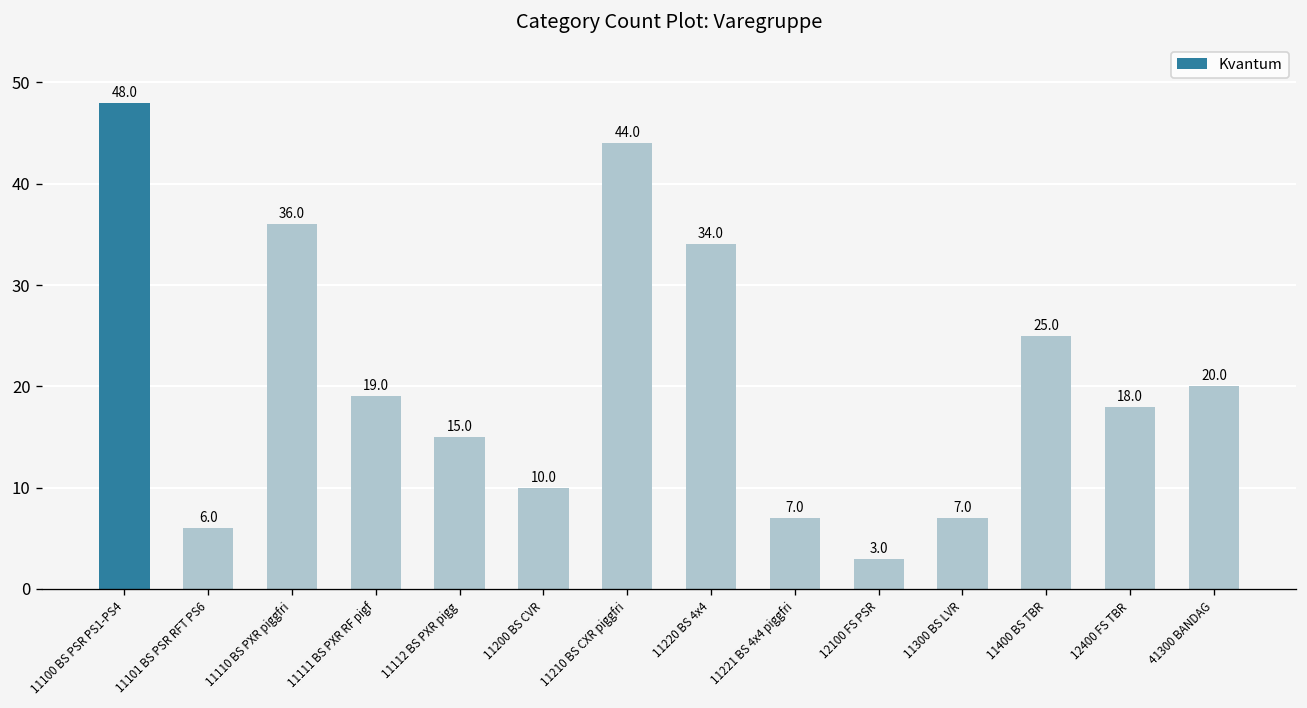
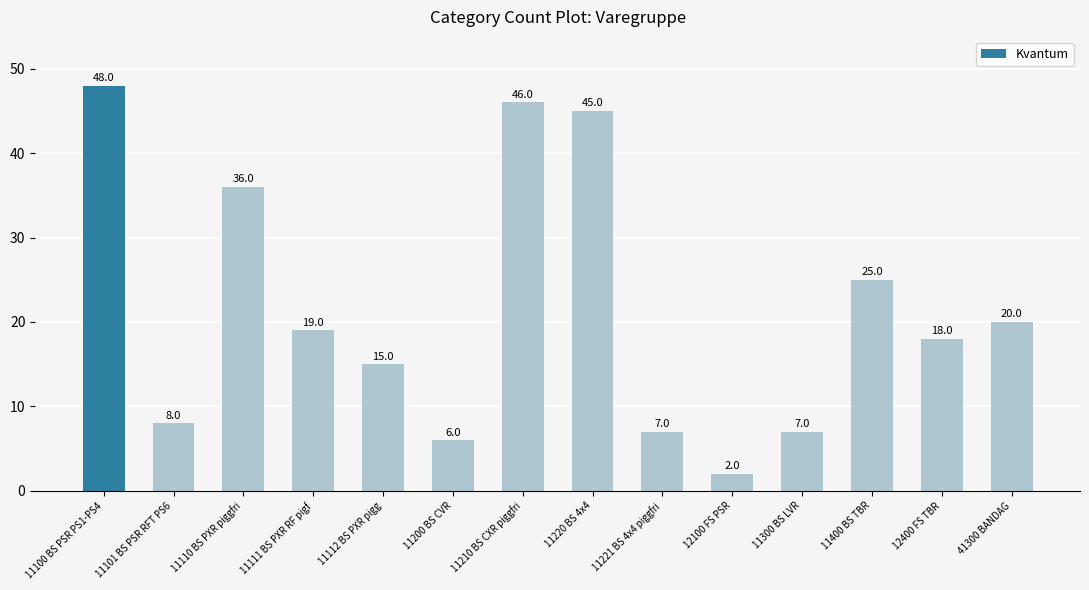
11101 BS PSR RFT PS6: 6.0 -> 8.0
11200 BS CVR: 10.0 -> 6.0
11210 BS CXR piggfri: 44.0 -> 46.0
11220 BS 4x4: 34.0 -> 45.0
12100 FS PSR: 3.0 -> 2.0
